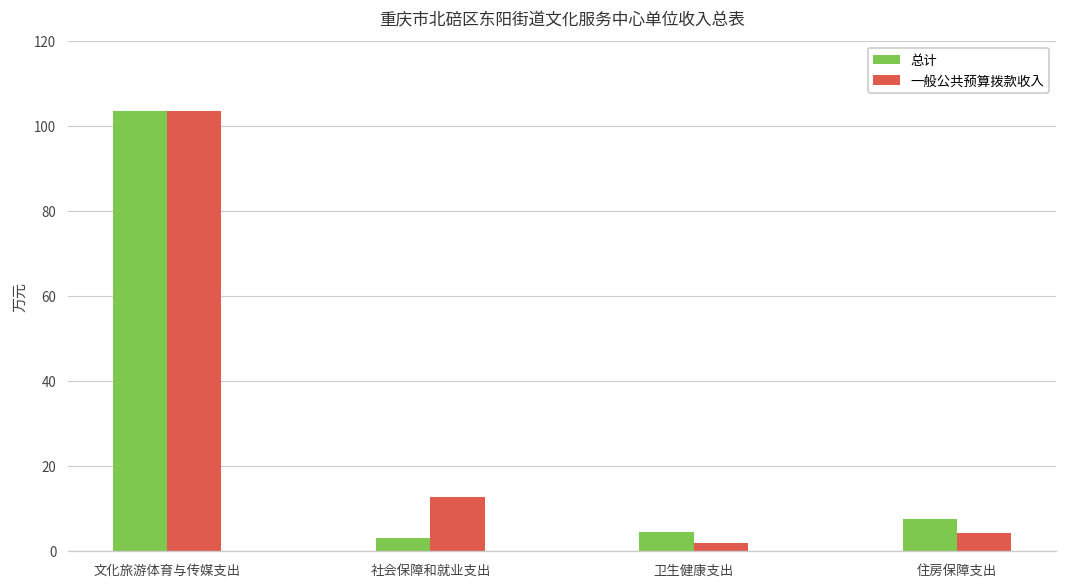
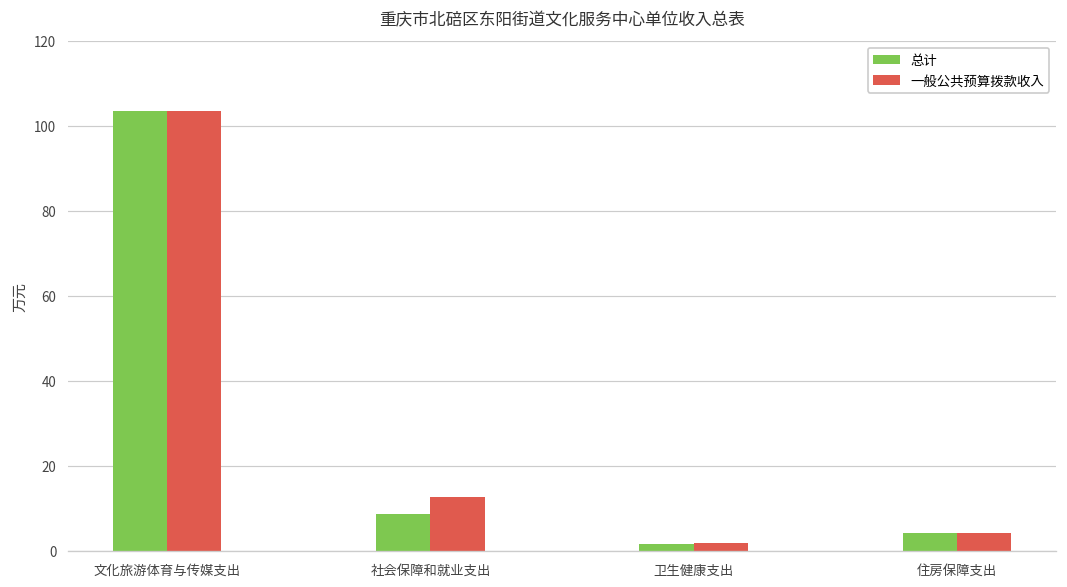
总计, 社会保障和就业支出: 3 -> 9
总计, 卫生健康支出: 4 -> 2
总计, 住房保障支出: 7 -> 4
